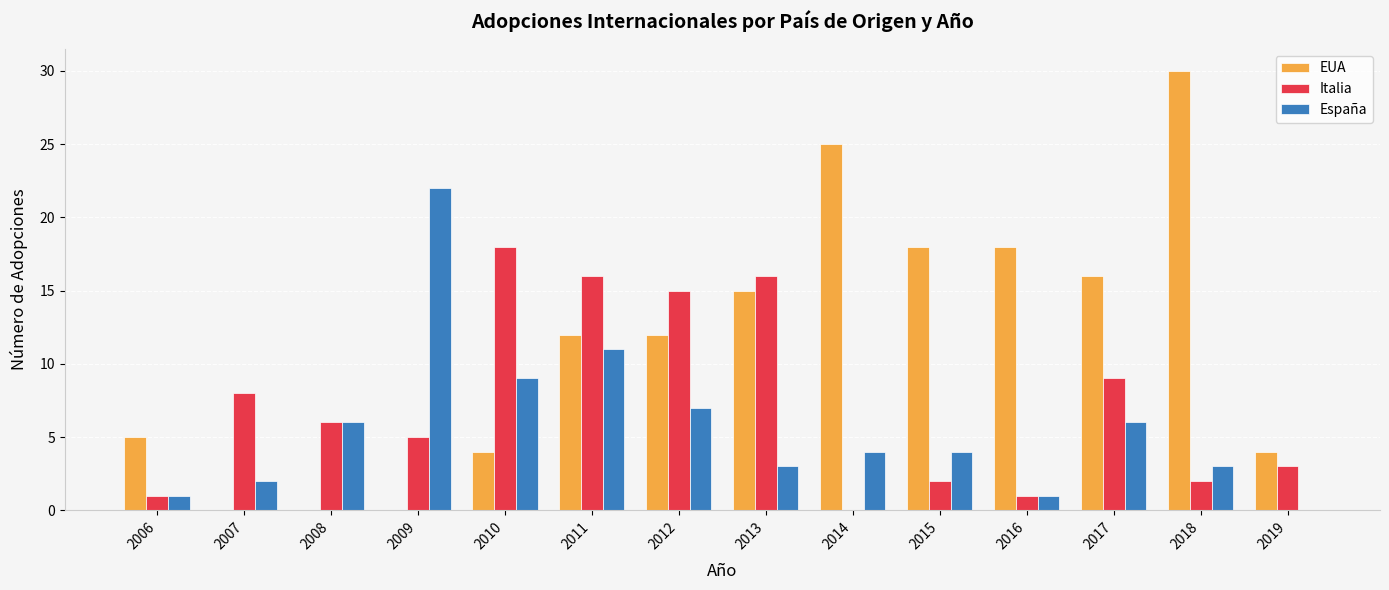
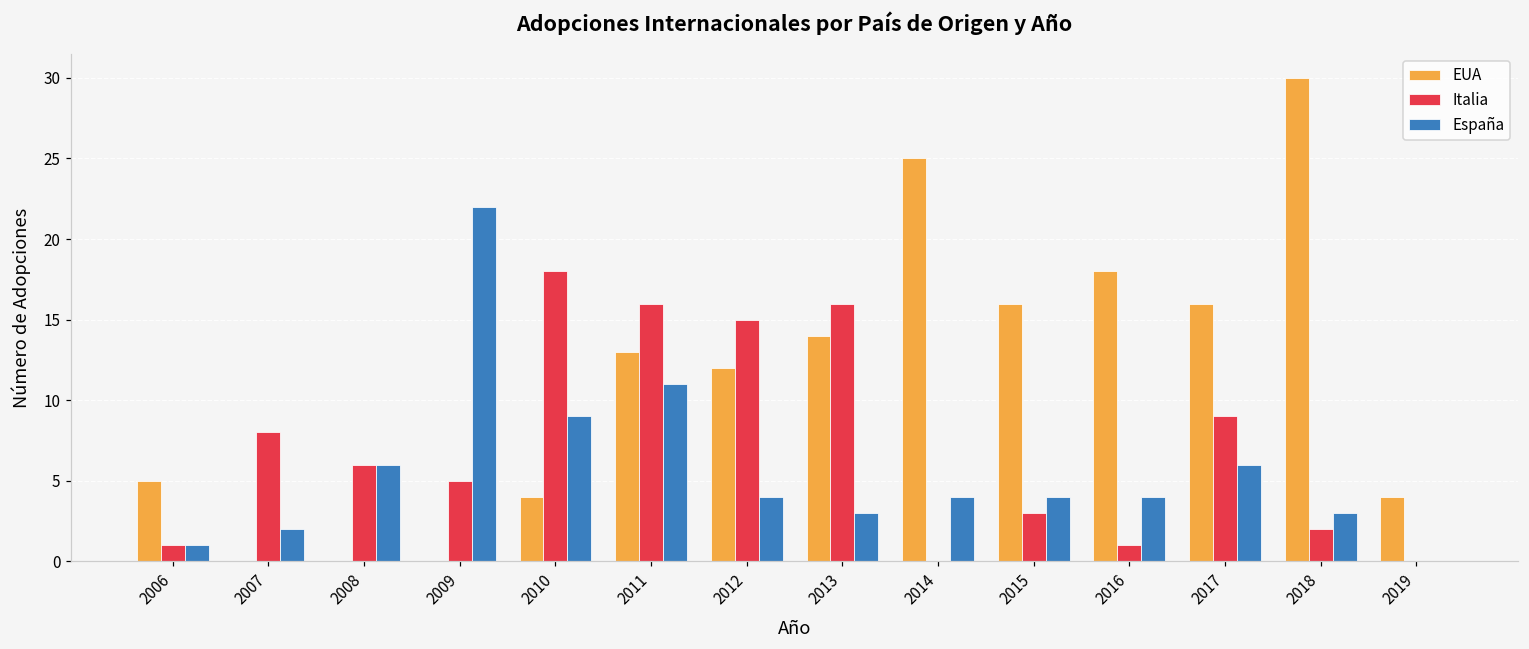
EUA, 2011: 12 -> 13
España, 2012: 7 -> 4
EUA, 2013: 15 -> 14
EUA, 2015: 18 -> 16
Italia, 2015: 2 -> 3
España, 2016: 1 -> 4
Italia, 2019: 3 -> 0
